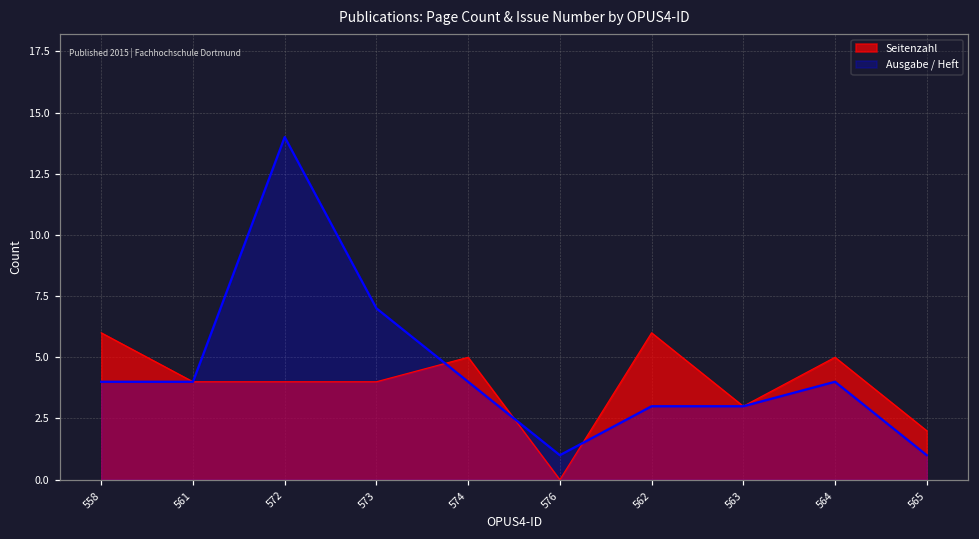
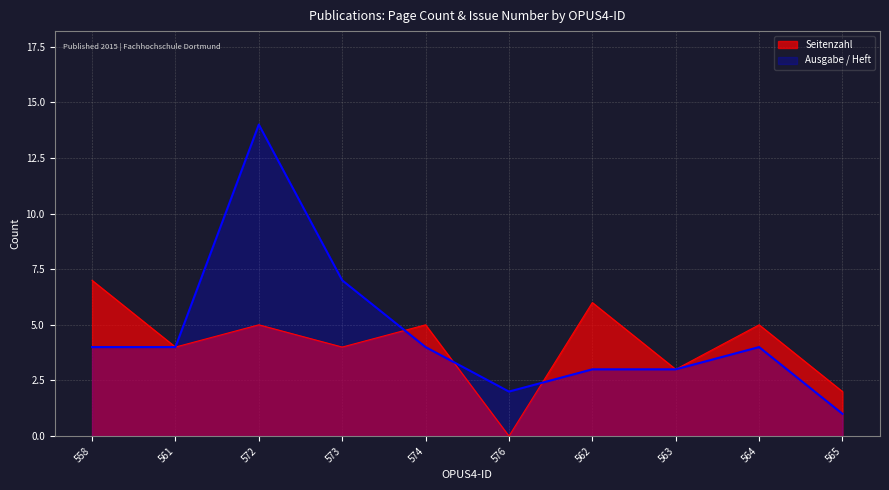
Seitenzahl, 558: 6 -> 7
Seitenzahl, 572: 4 -> 5
Ausgabe / Heft, 576: 1 -> 2
